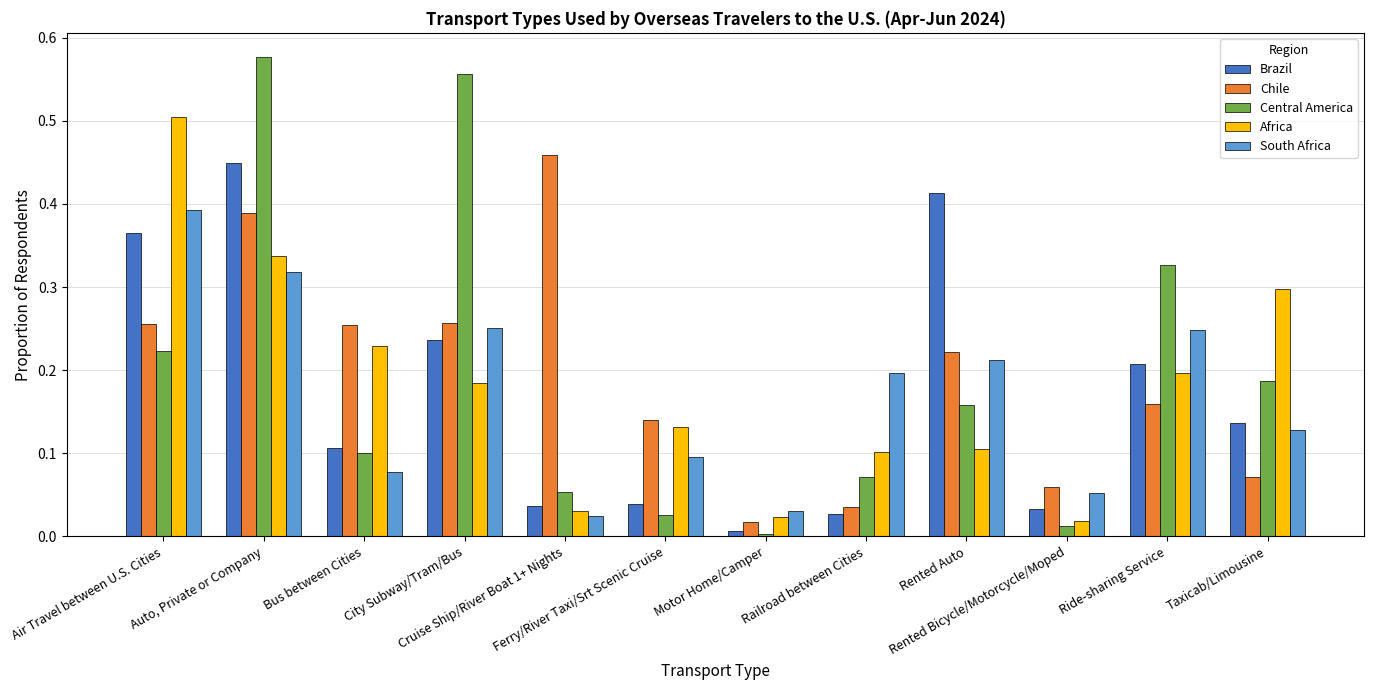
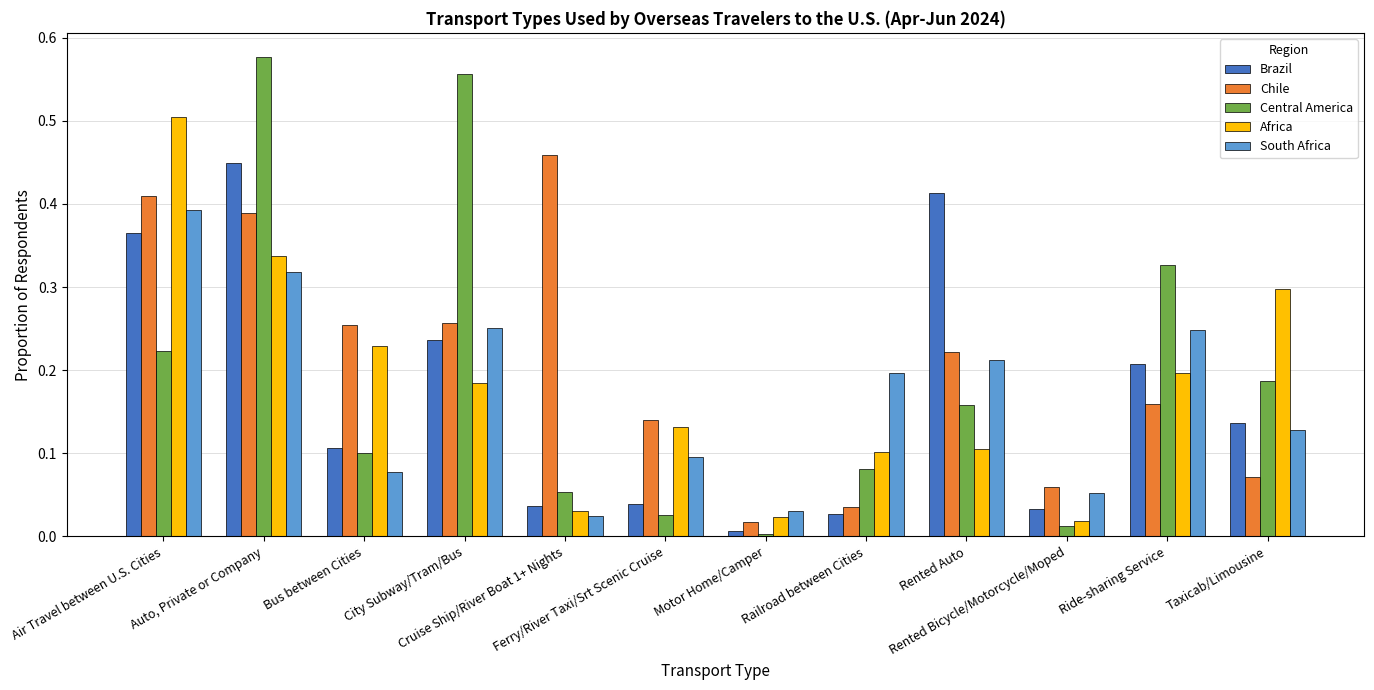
Chile, Air Travel between U.S. Cities: 0.26 -> 0.41
Central America, Railroad between Cities: 0.07 -> 0.08
